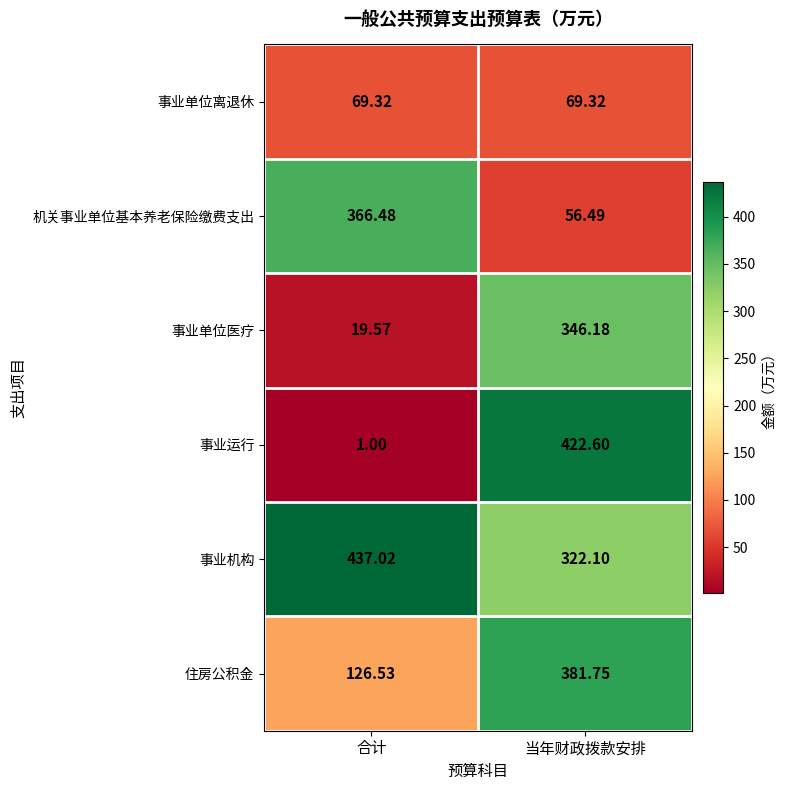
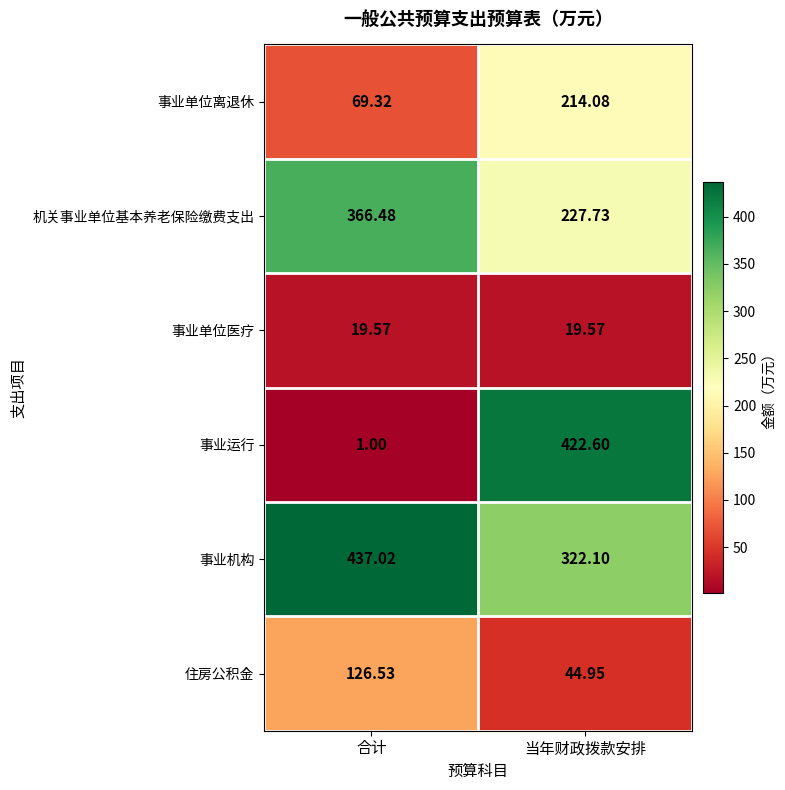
事业单位离退休, 当年财政拨款安排: 69.32 -> 214.08
机关事业单位基本养老保险缴费支出, 当年财政拨款安排: 56.49 -> 227.73
事业单位医疗, 当年财政拨款安排: 346.18 -> 19.57
住房公积金, 当年财政拨款安排: 381.75 -> 44.95
